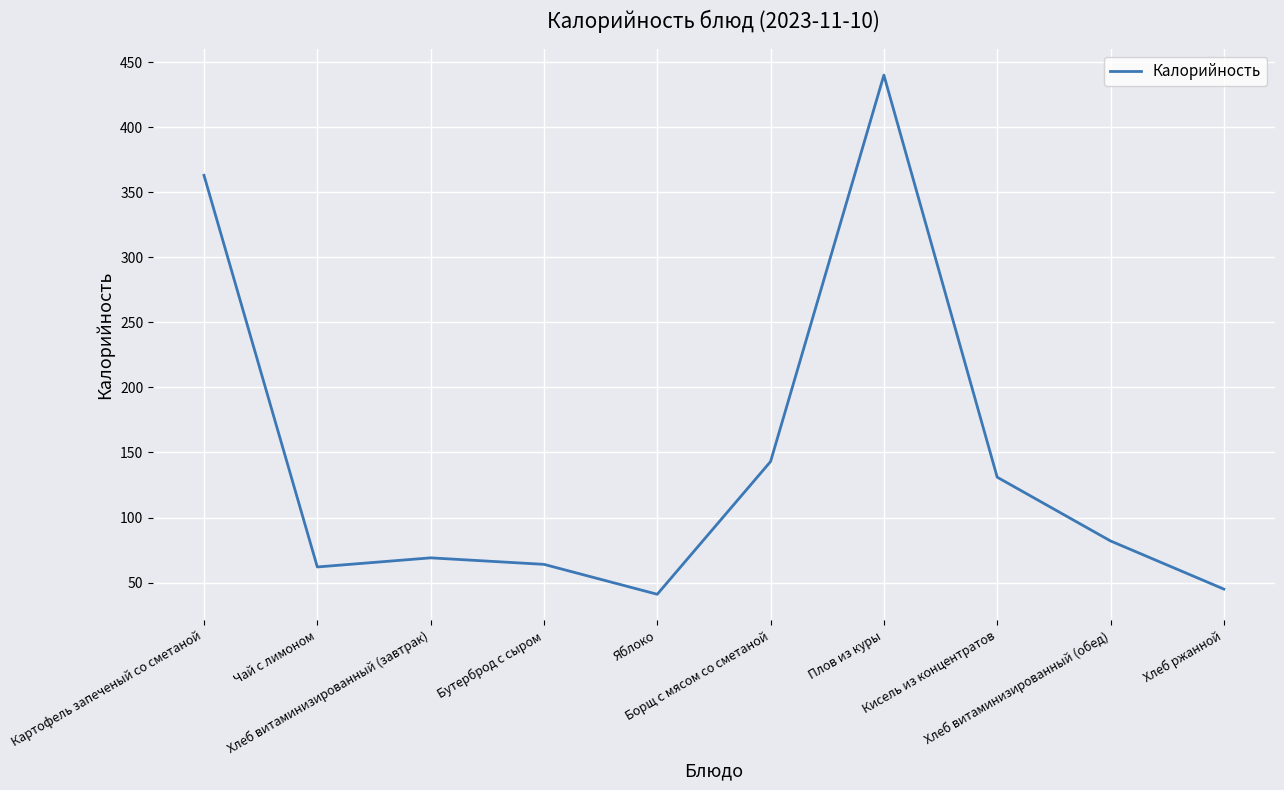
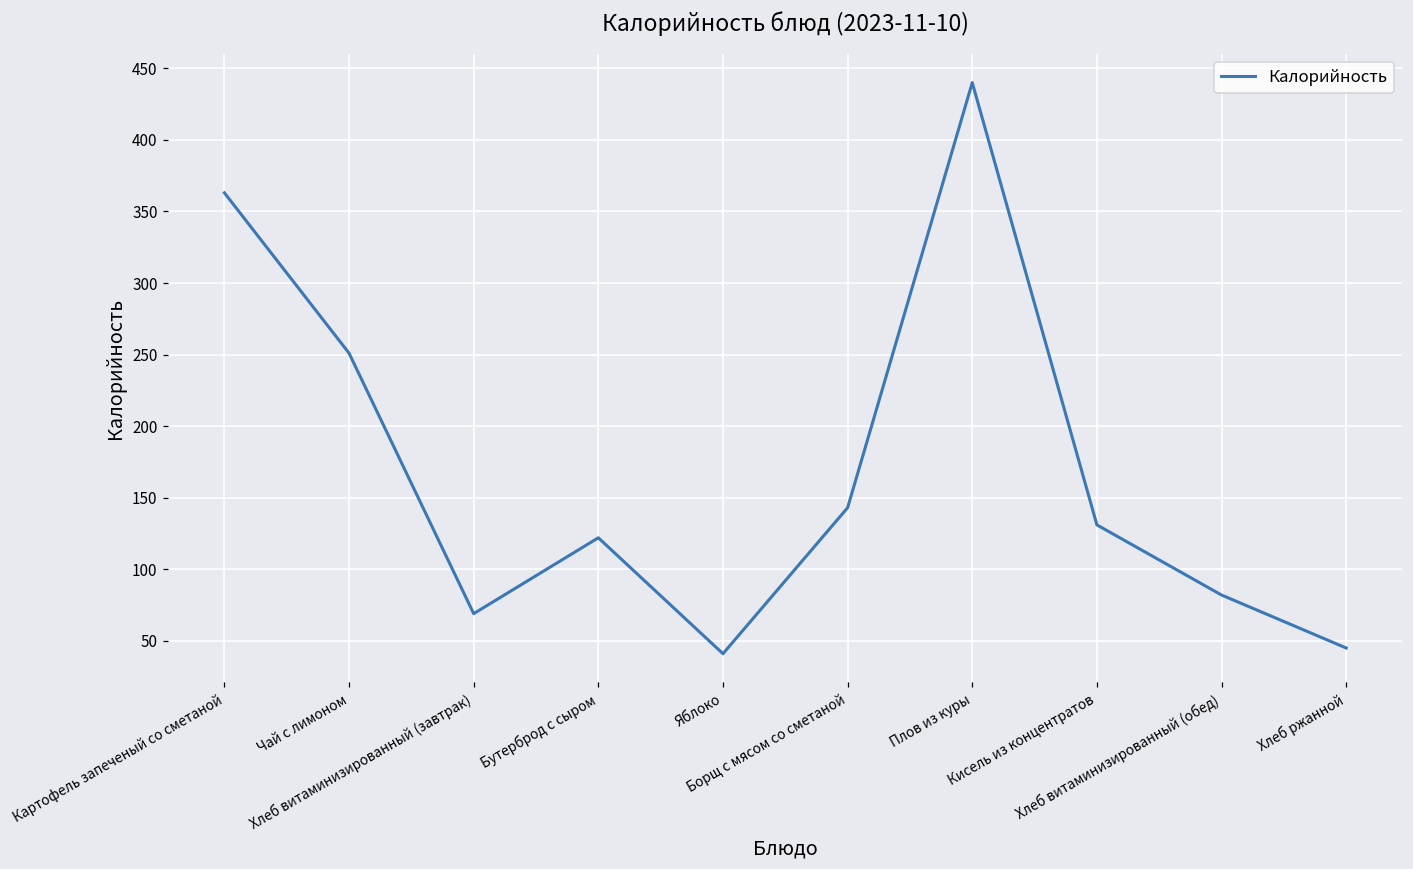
Чай с лимоном: 62 -> 251
Бутерброд с сыром: 64 -> 122
